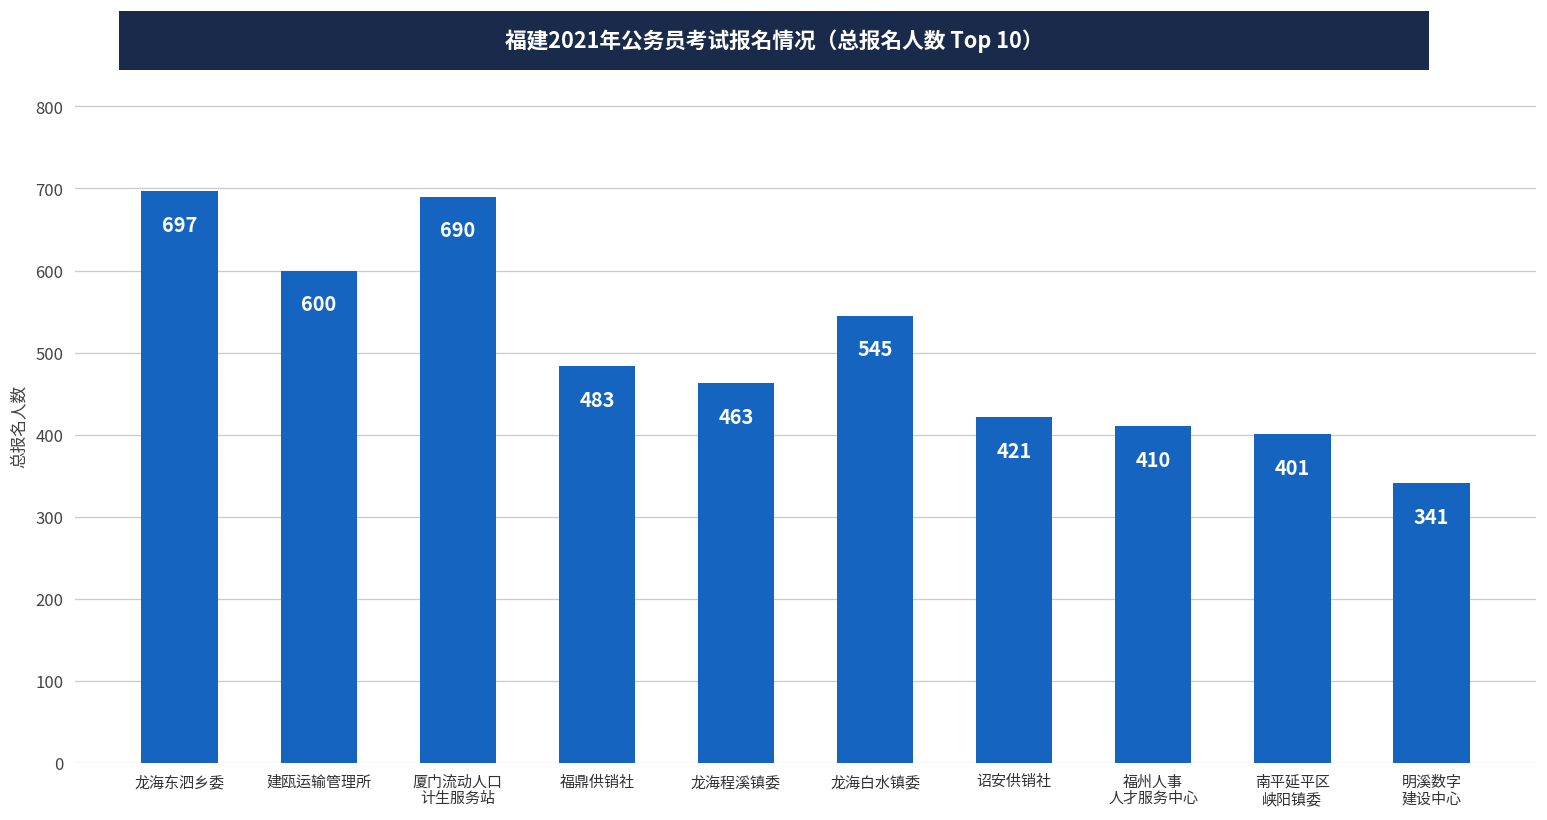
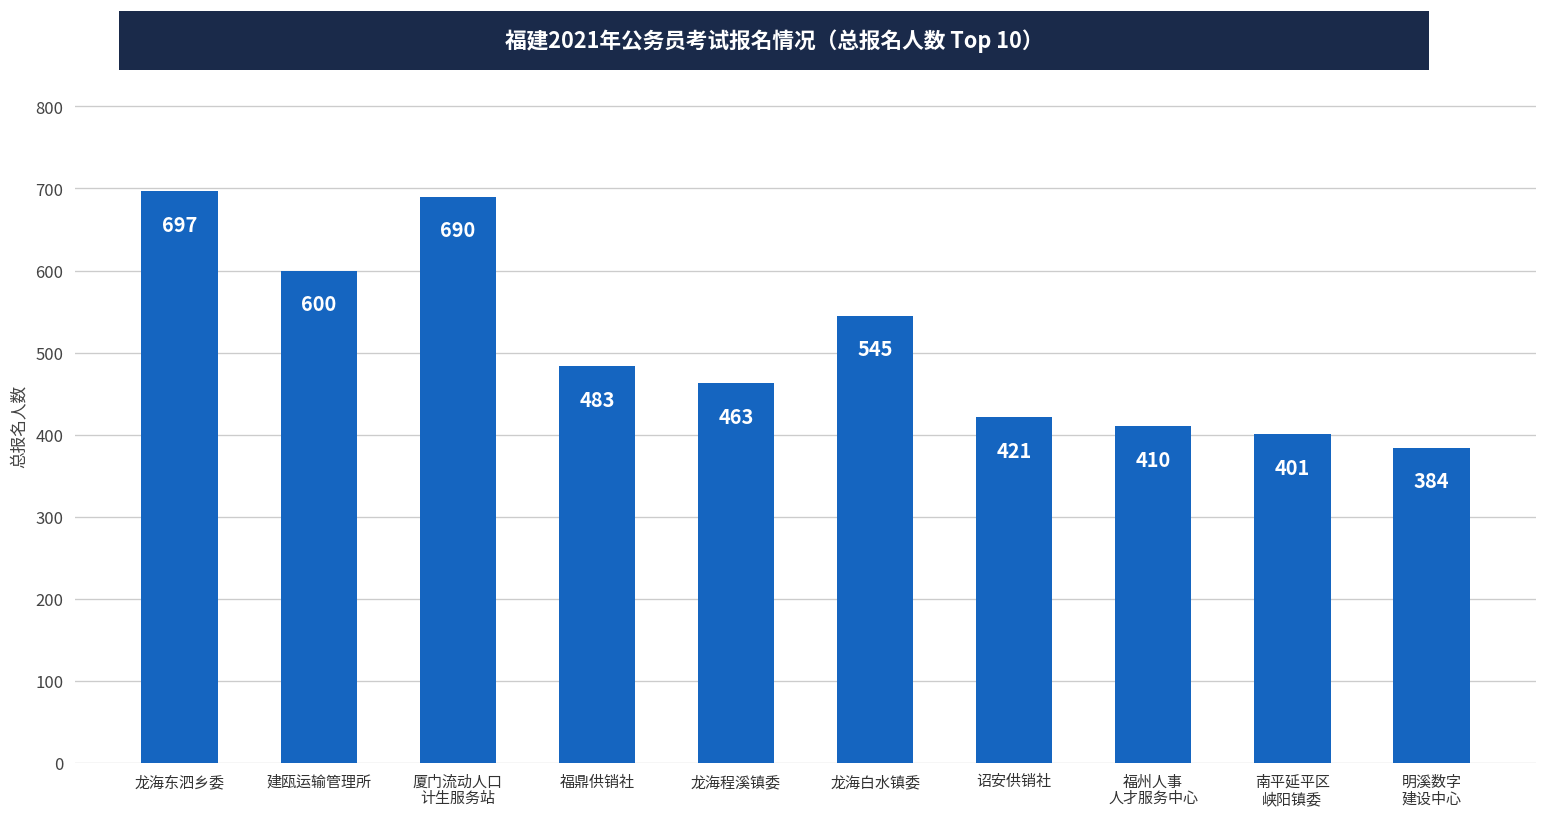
明溪数字 建设中心: 341 -> 384
